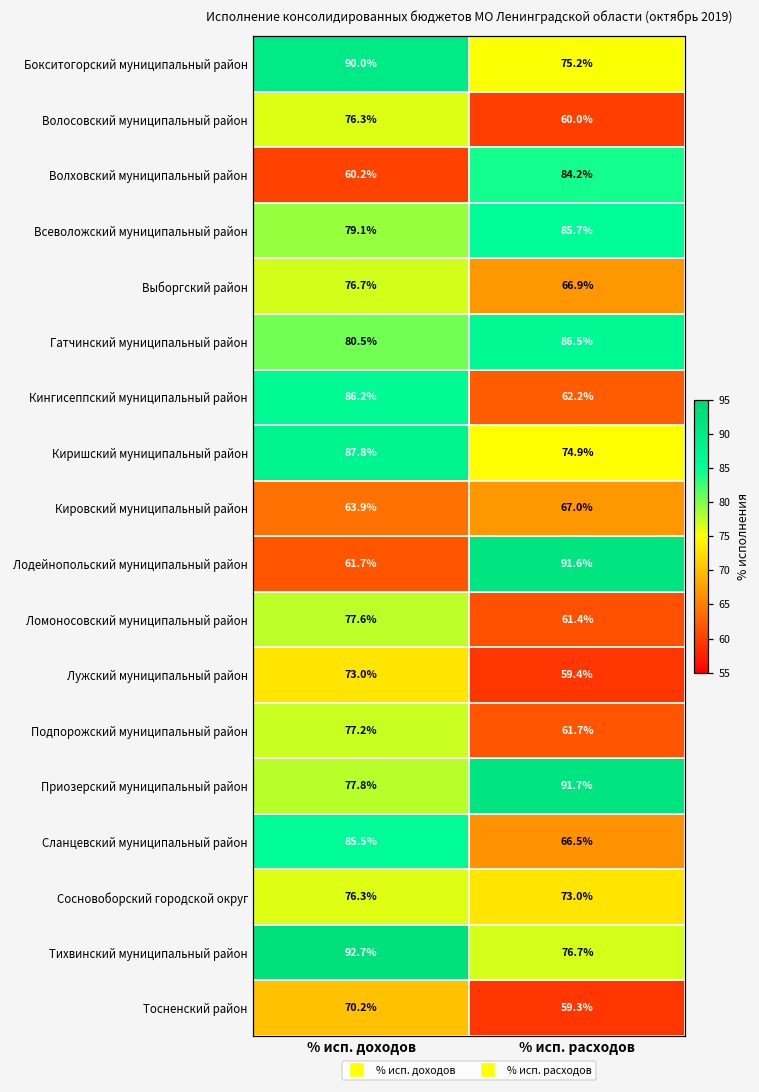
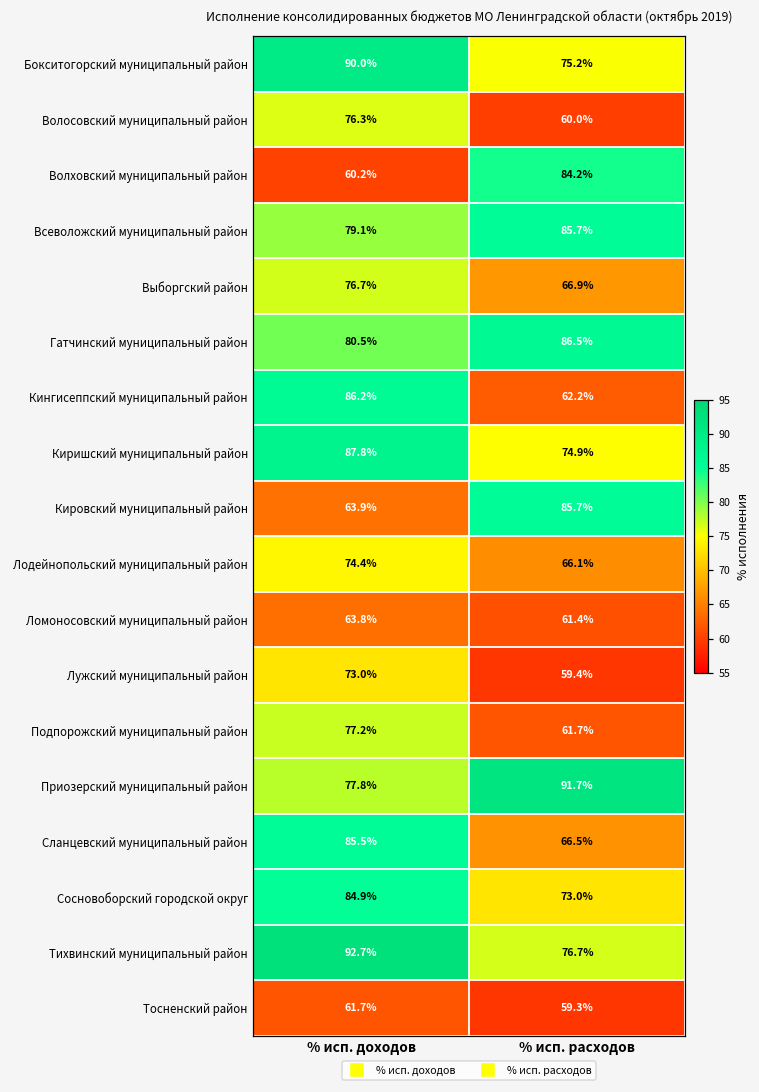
Кировский муниципальный район, % исп. расходов: 67.0% -> 85.7%
Лодейнопольский муниципальный район, % исп. доходов: 61.7% -> 74.4%
Лодейнопольский муниципальный район, % исп. расходов: 91.6% -> 66.1%
Ломоносовский муниципальный район, % исп. доходов: 77.6% -> 63.8%
Сосновоборский городской округ, % исп. доходов: 76.3% -> 84.9%
Тосненский район, % исп. доходов: 70.2% -> 61.7%
